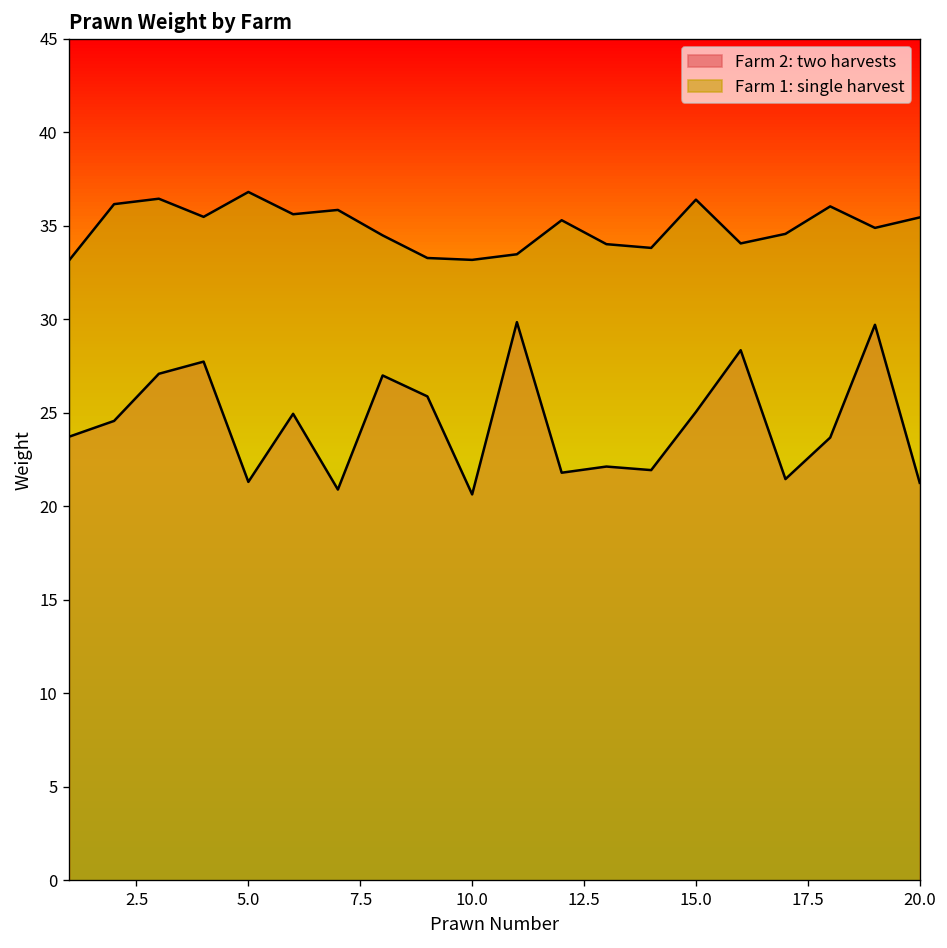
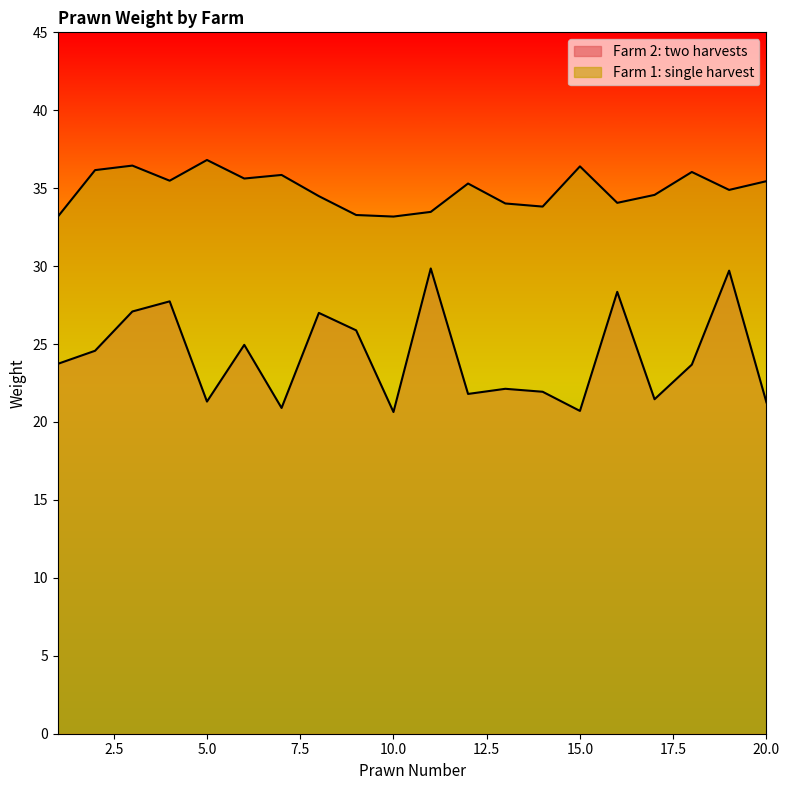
Farm 2: two harvests, 15.0: 25.1 -> 20.7
